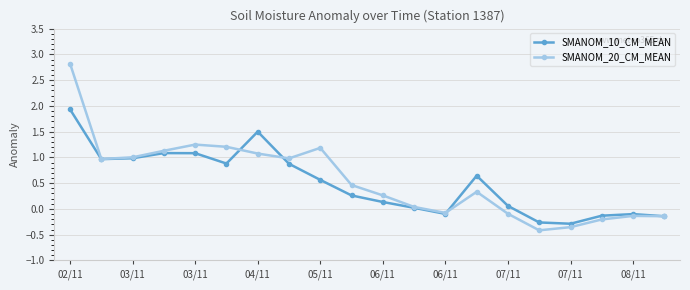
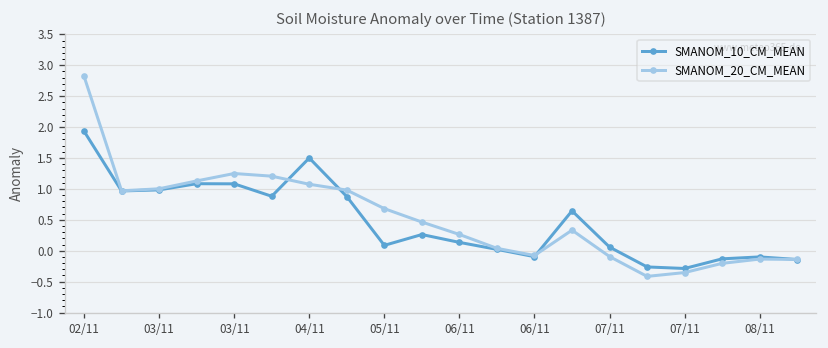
SMANOM_10_CM_MEAN, 05/11: 0.6 -> 0.1
SMANOM_20_CM_MEAN, 05/11: 1.2 -> 0.7
